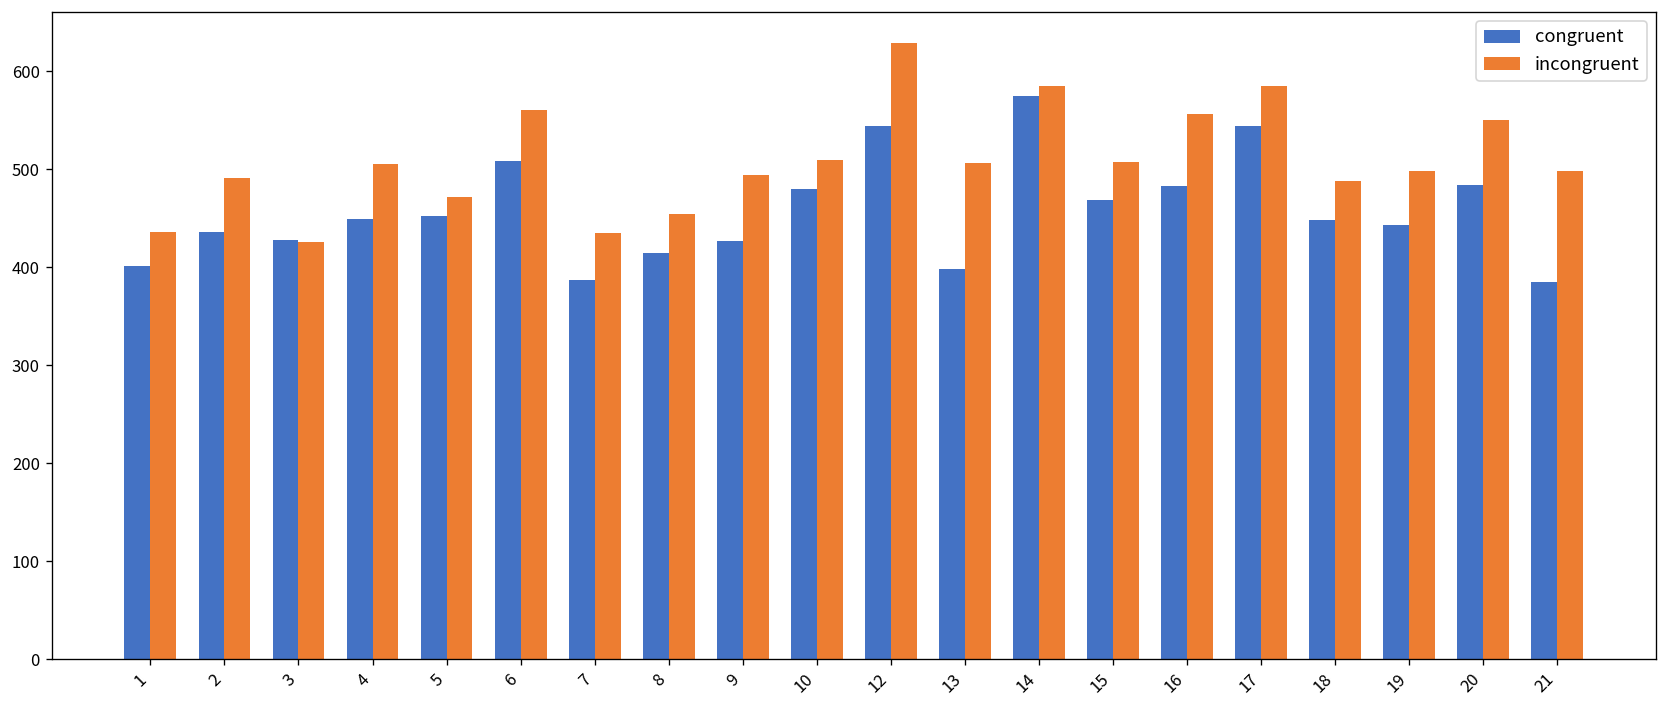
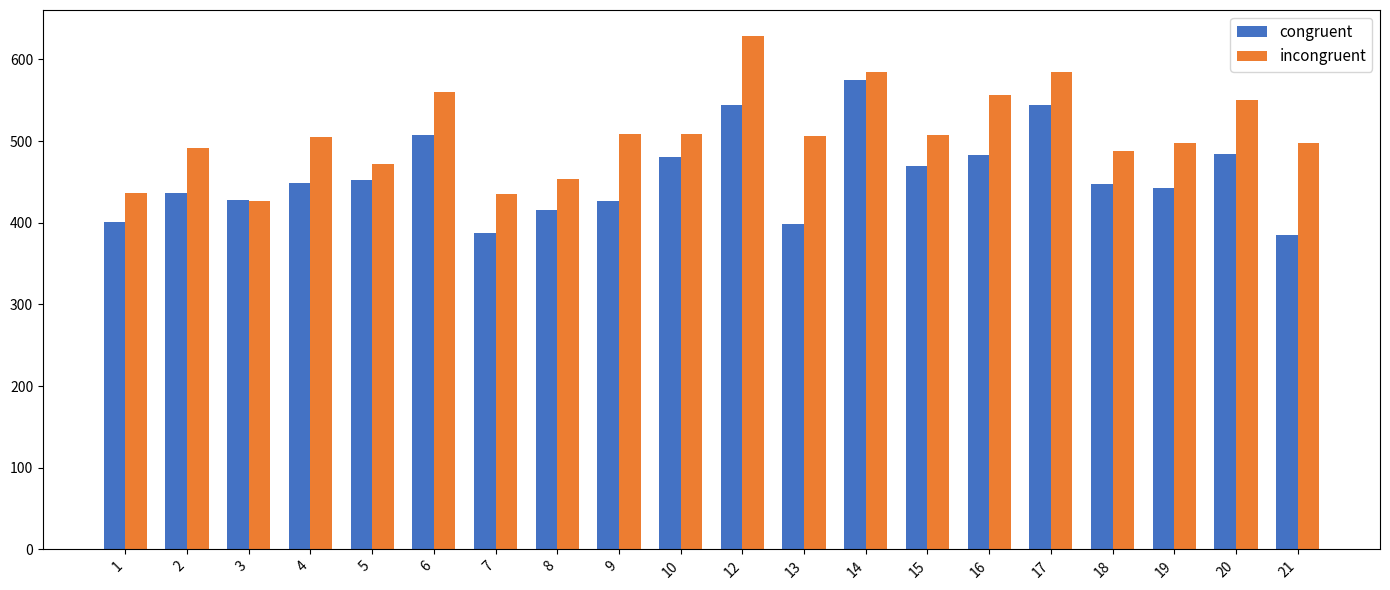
incongruent, 9: 490 -> 510
